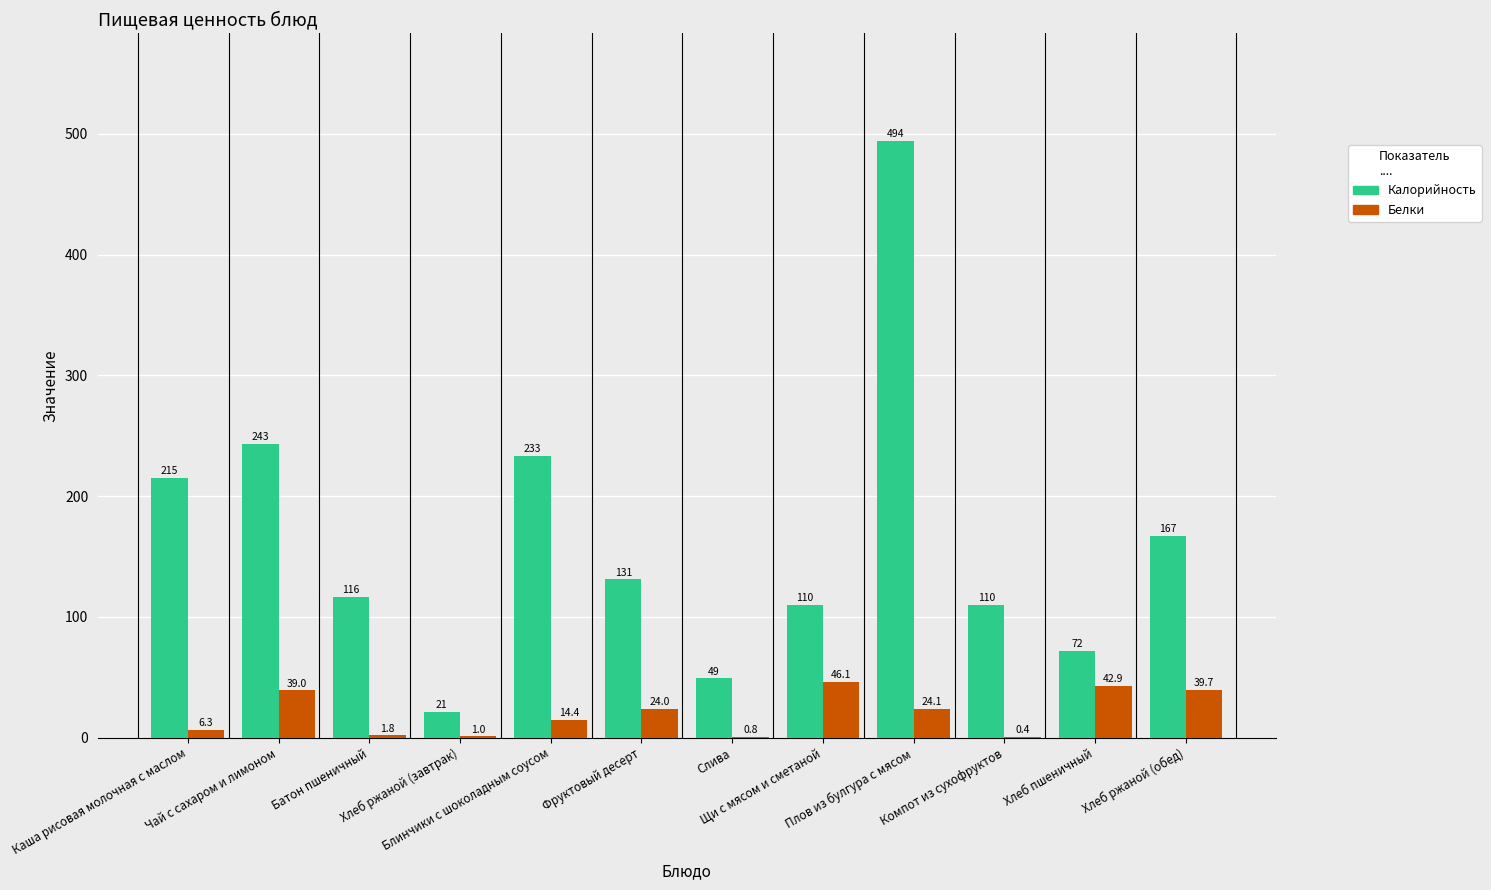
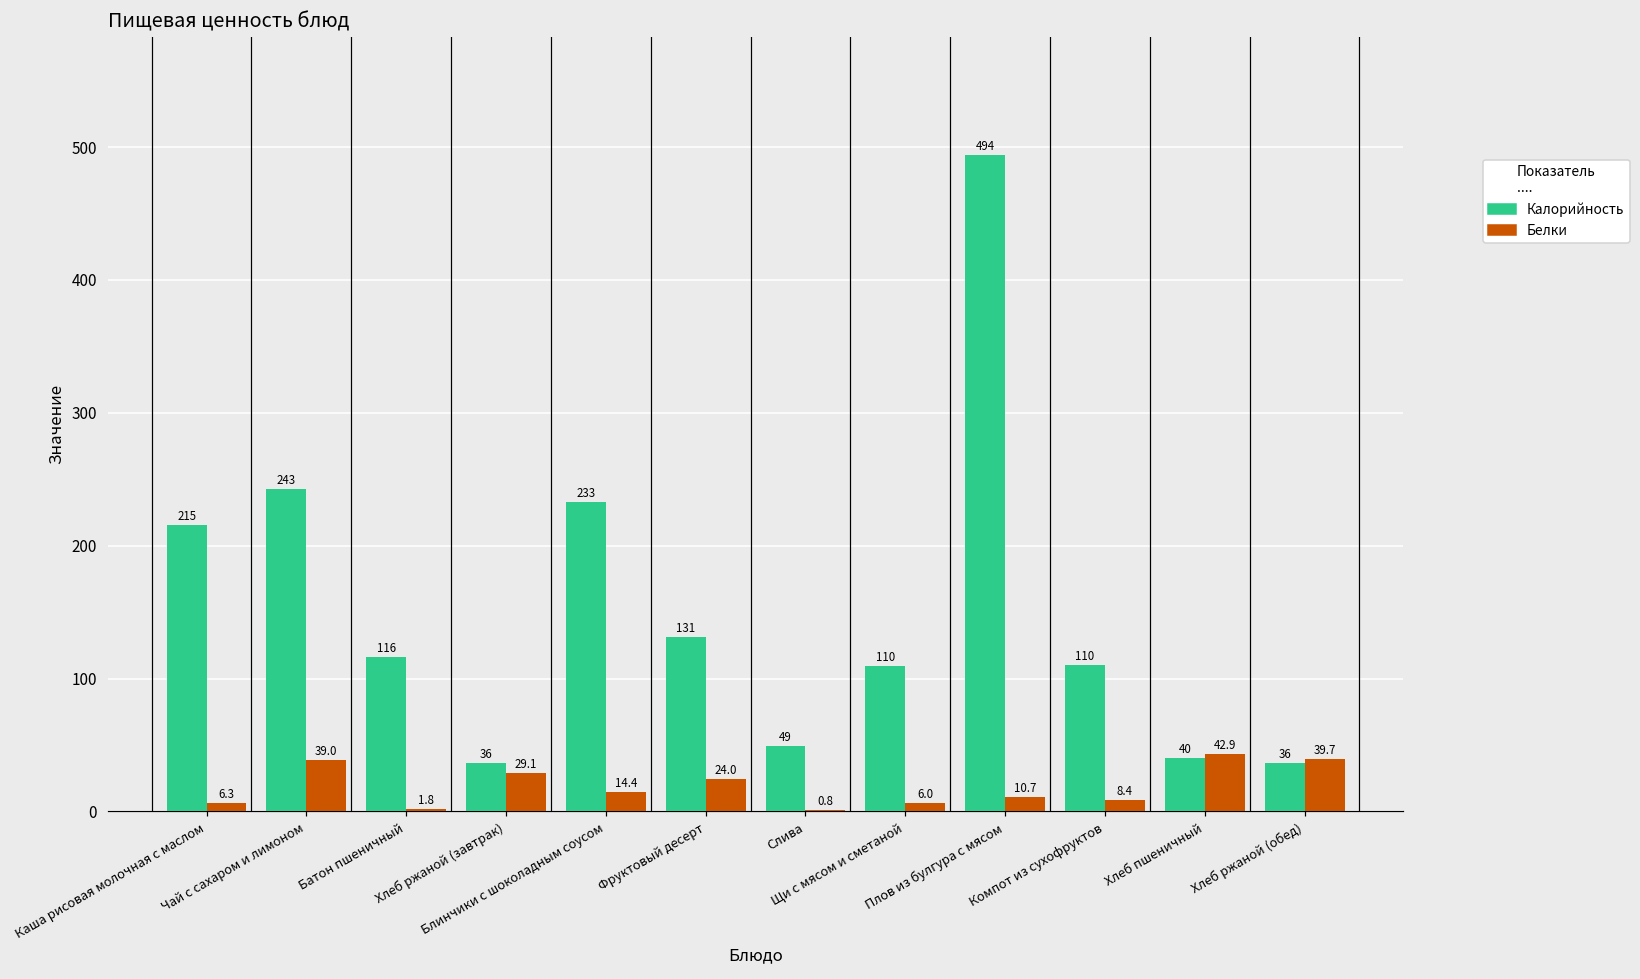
Калорийность, Хлеб ржаной (завтрак): 21 -> 36
Белки, Хлеб ржаной (завтрак): 1.0 -> 29.1
Белки, Щи с мясом и сметаной: 46.1 -> 6.0
Белки, Плов из булгура с мясом: 24.1 -> 10.7
Белки, Компот из сухофруктов: 0.4 -> 8.4
Калорийность, Хлеб пшеничный: 72 -> 40
Калорийность, Хлеб ржаной (обед): 167 -> 36
